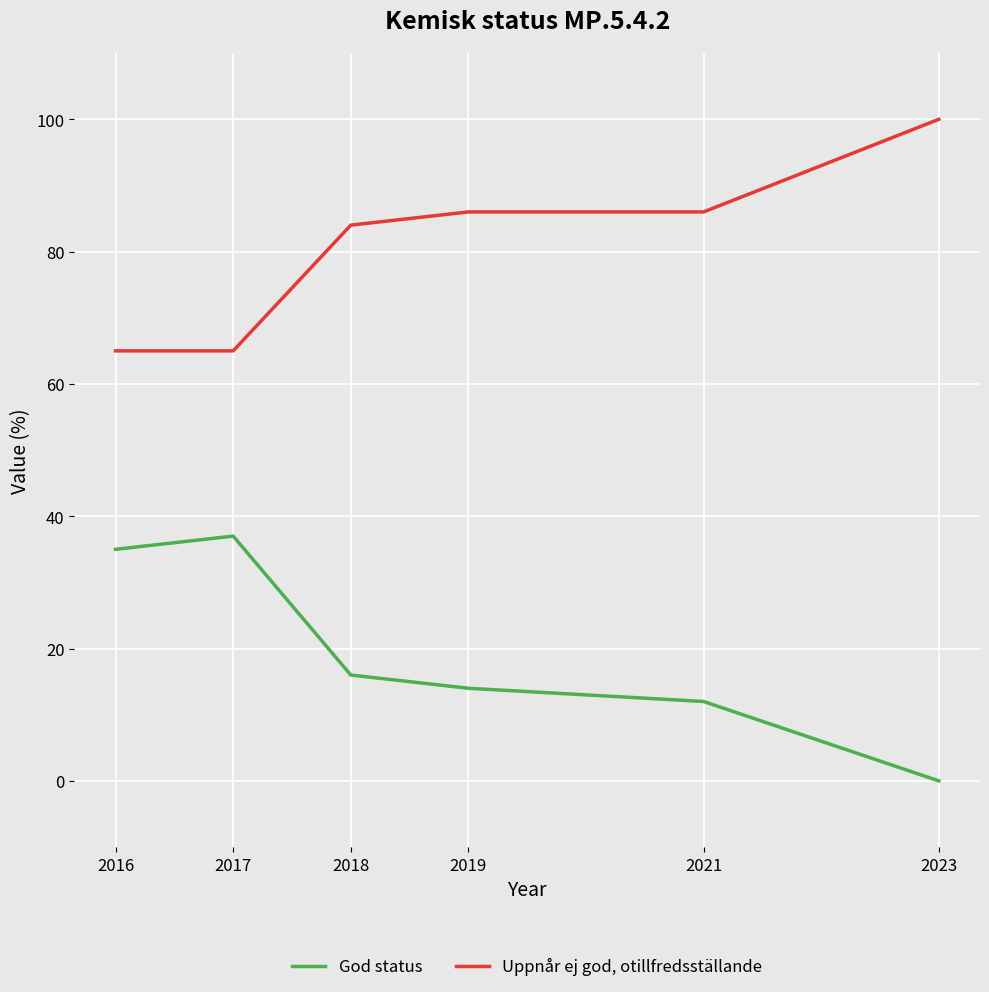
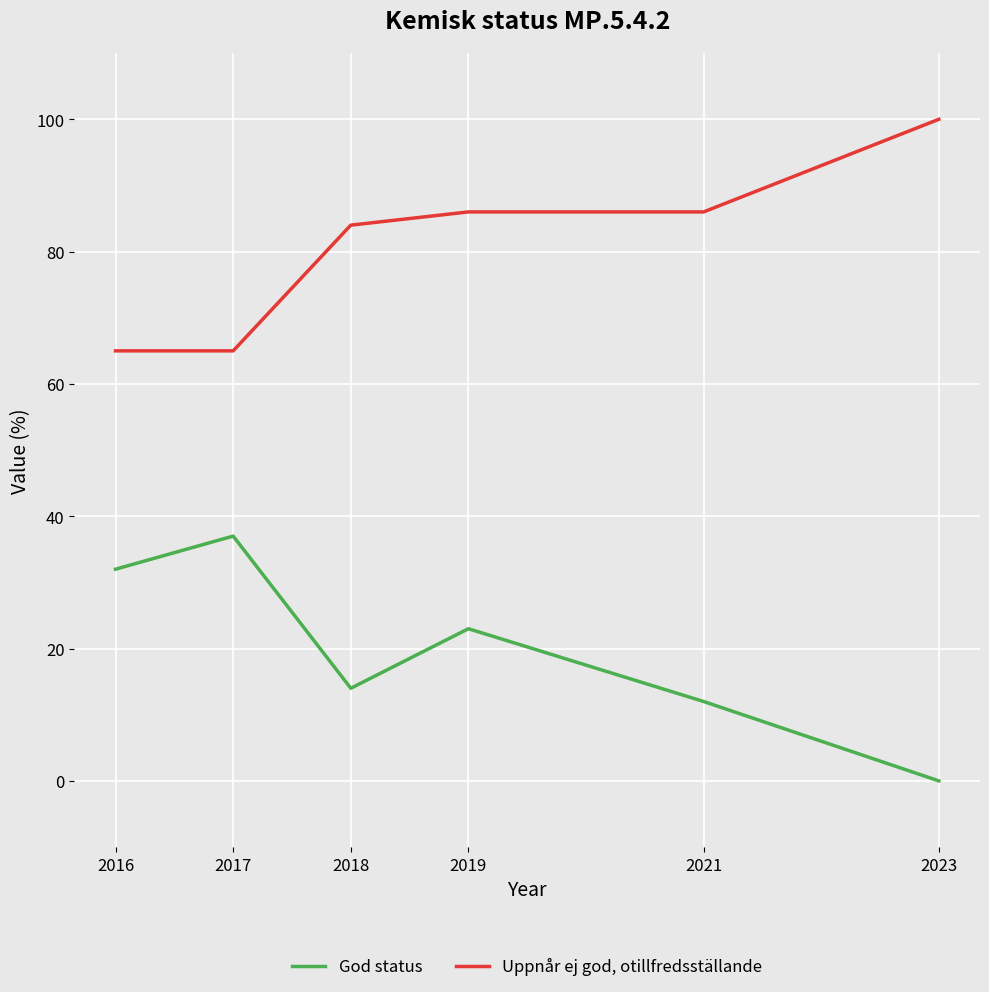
God status, 2016: 35 -> 32
God status, 2018: 16 -> 14
God status, 2019: 14 -> 23
